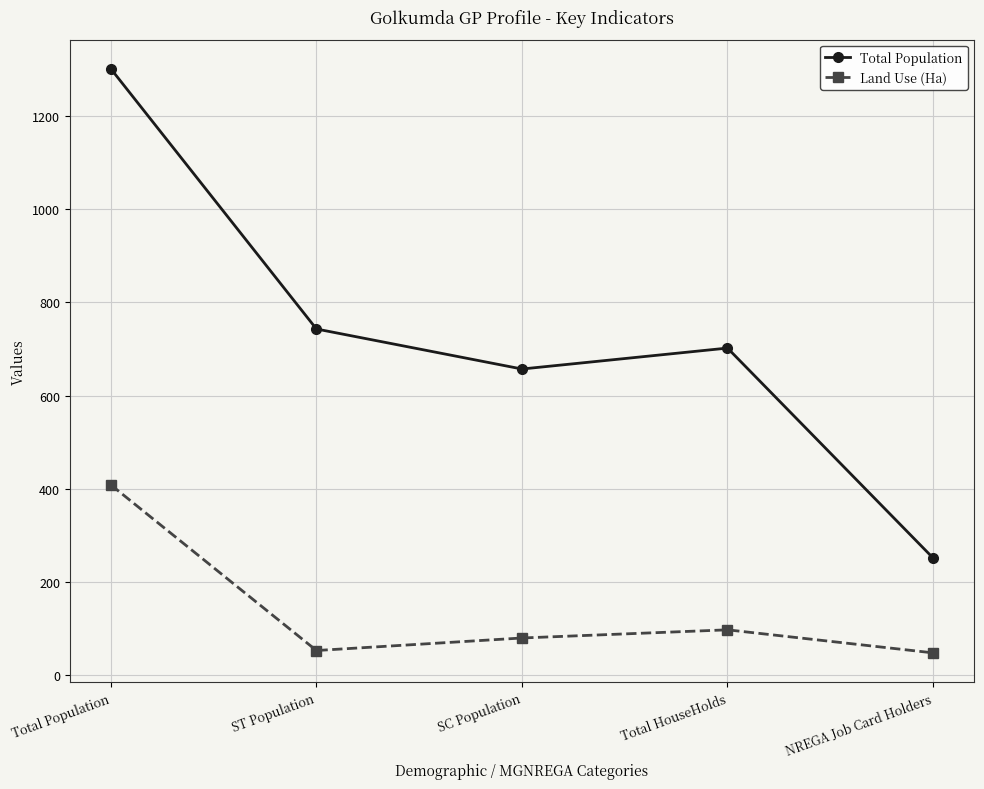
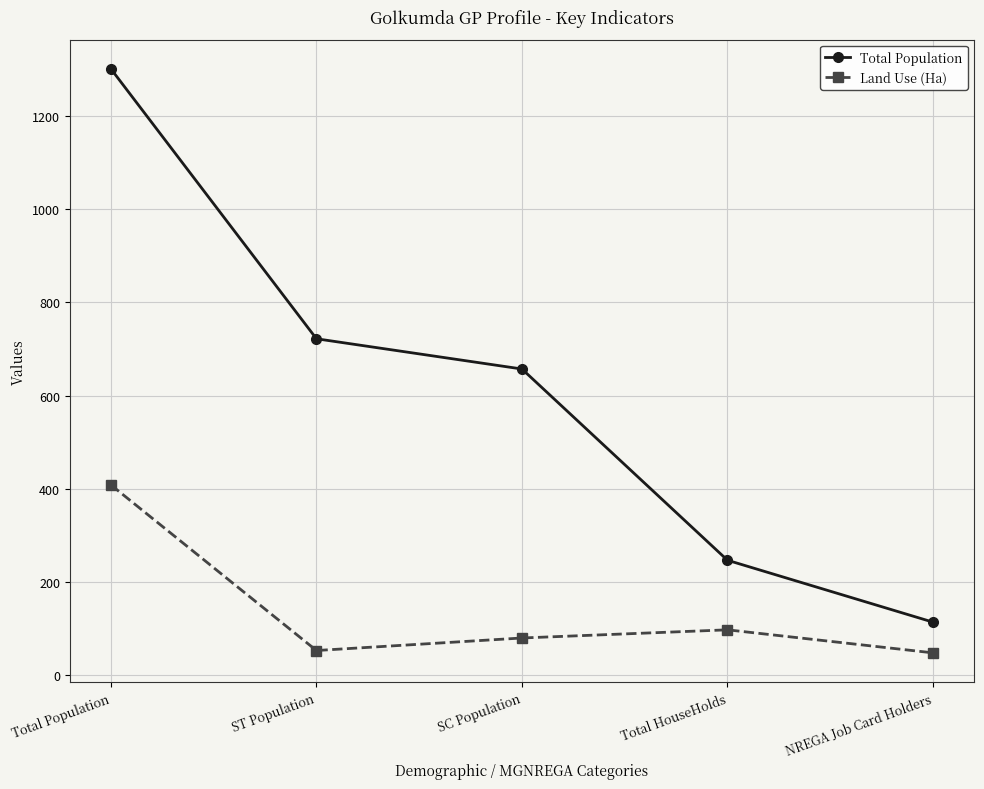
Total Population, ST Population: 740 -> 720
Total Population, Total HouseHolds: 700 -> 250
Total Population, NREGA Job Card Holders: 250 -> 110
